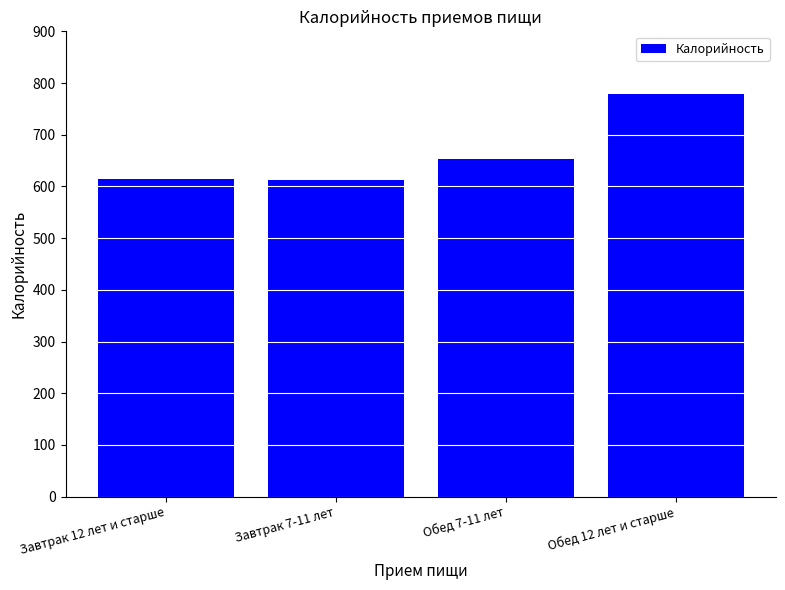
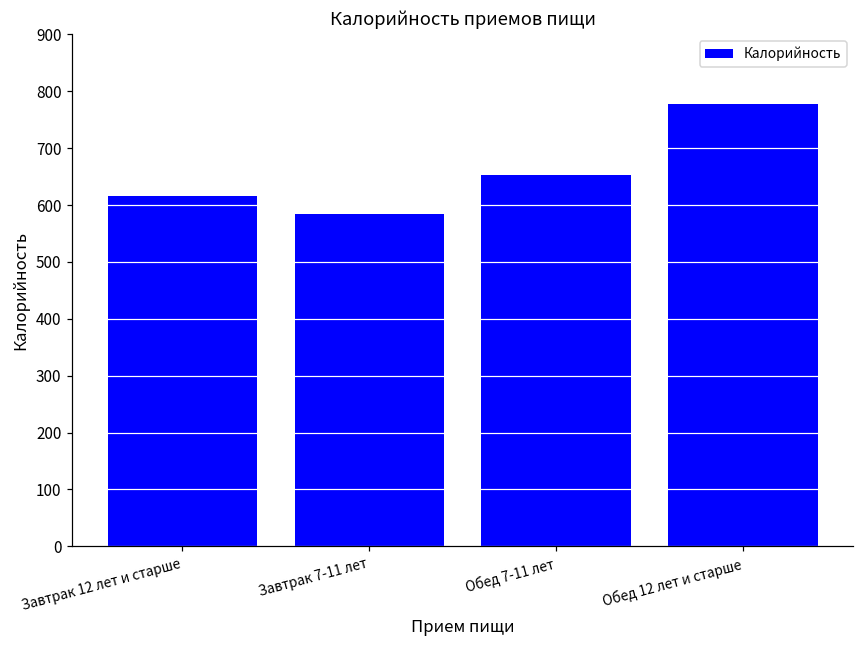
Завтрак 7-11 лет: 610 -> 580
